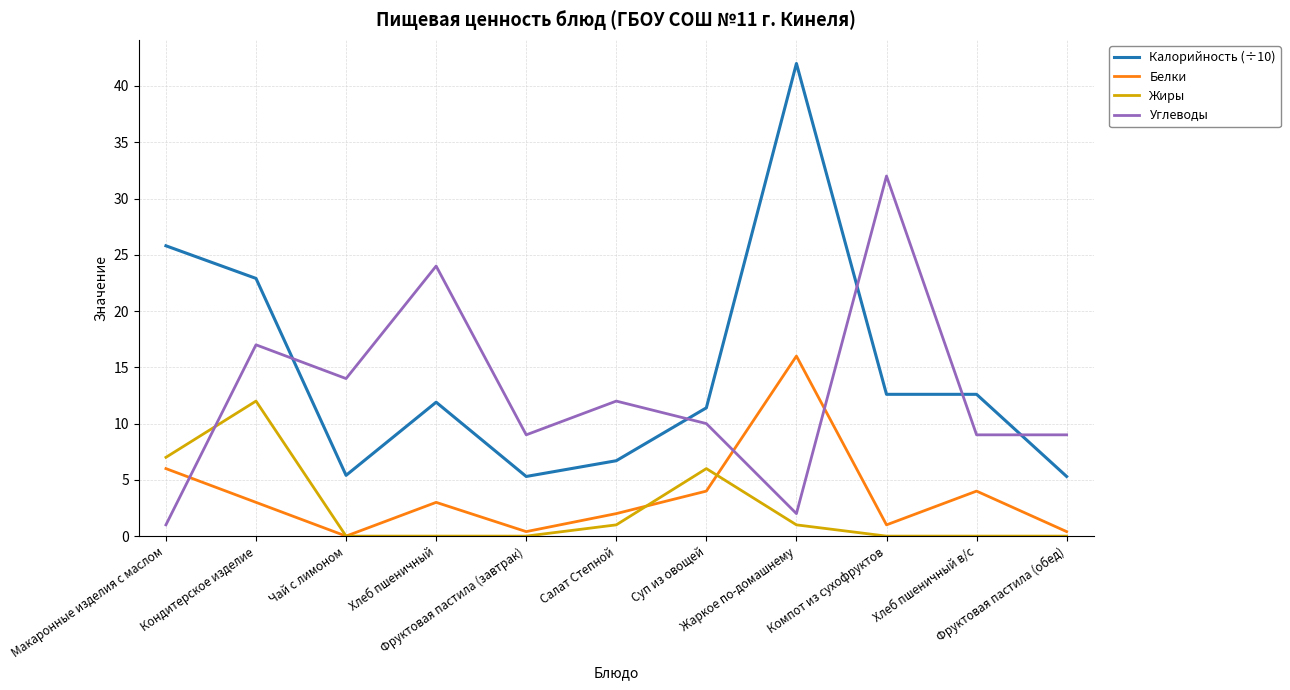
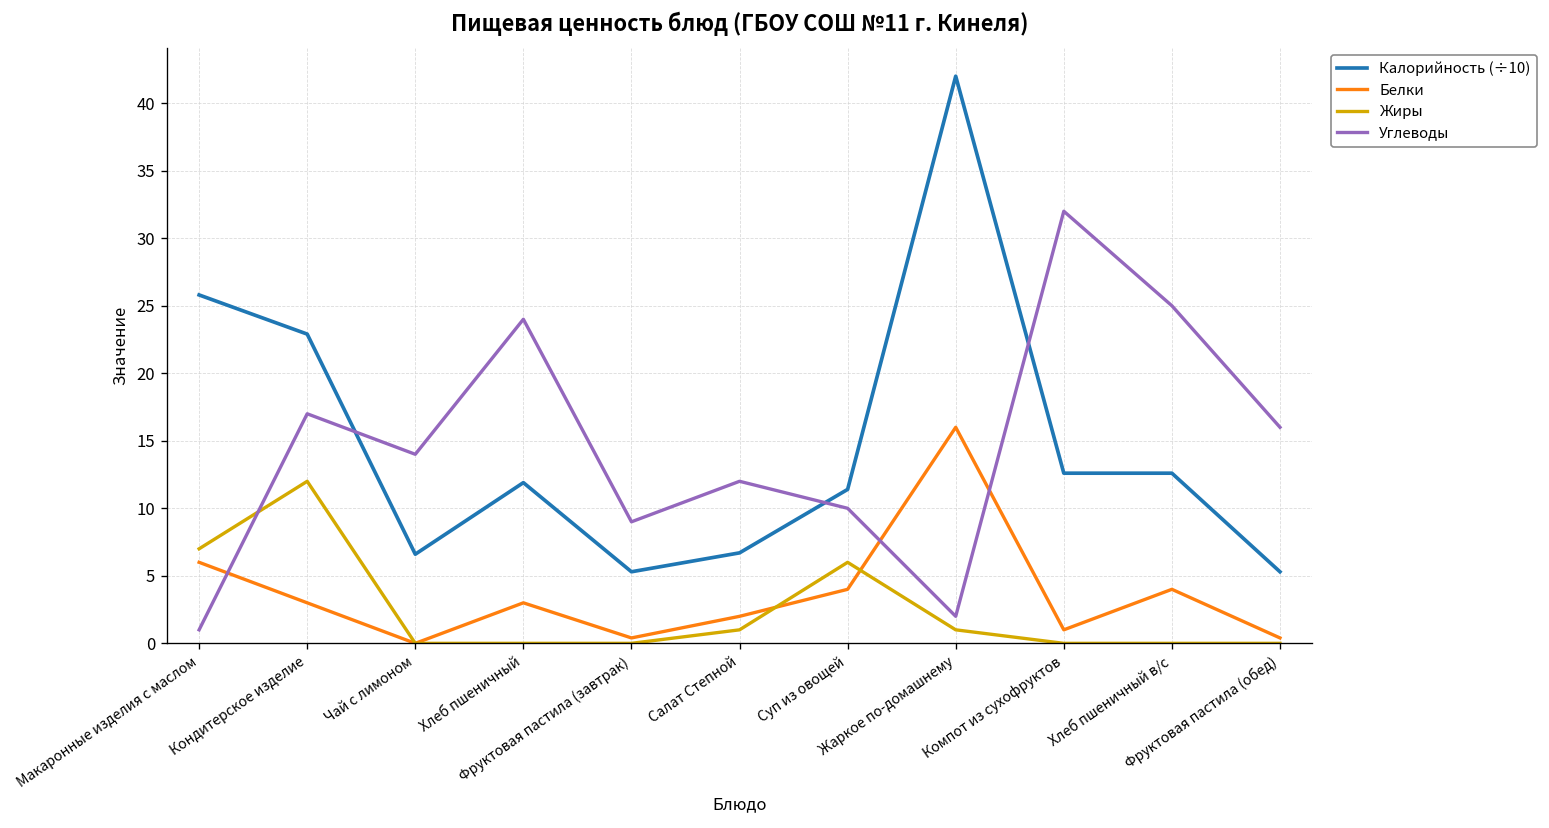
Калорийность (÷10), Чай с лимоном: 5.4 -> 6.6
Углеводы, Хлеб пшеничный в/с: 9 -> 25
Углеводы, Фруктовая пастила (обед): 9 -> 16
